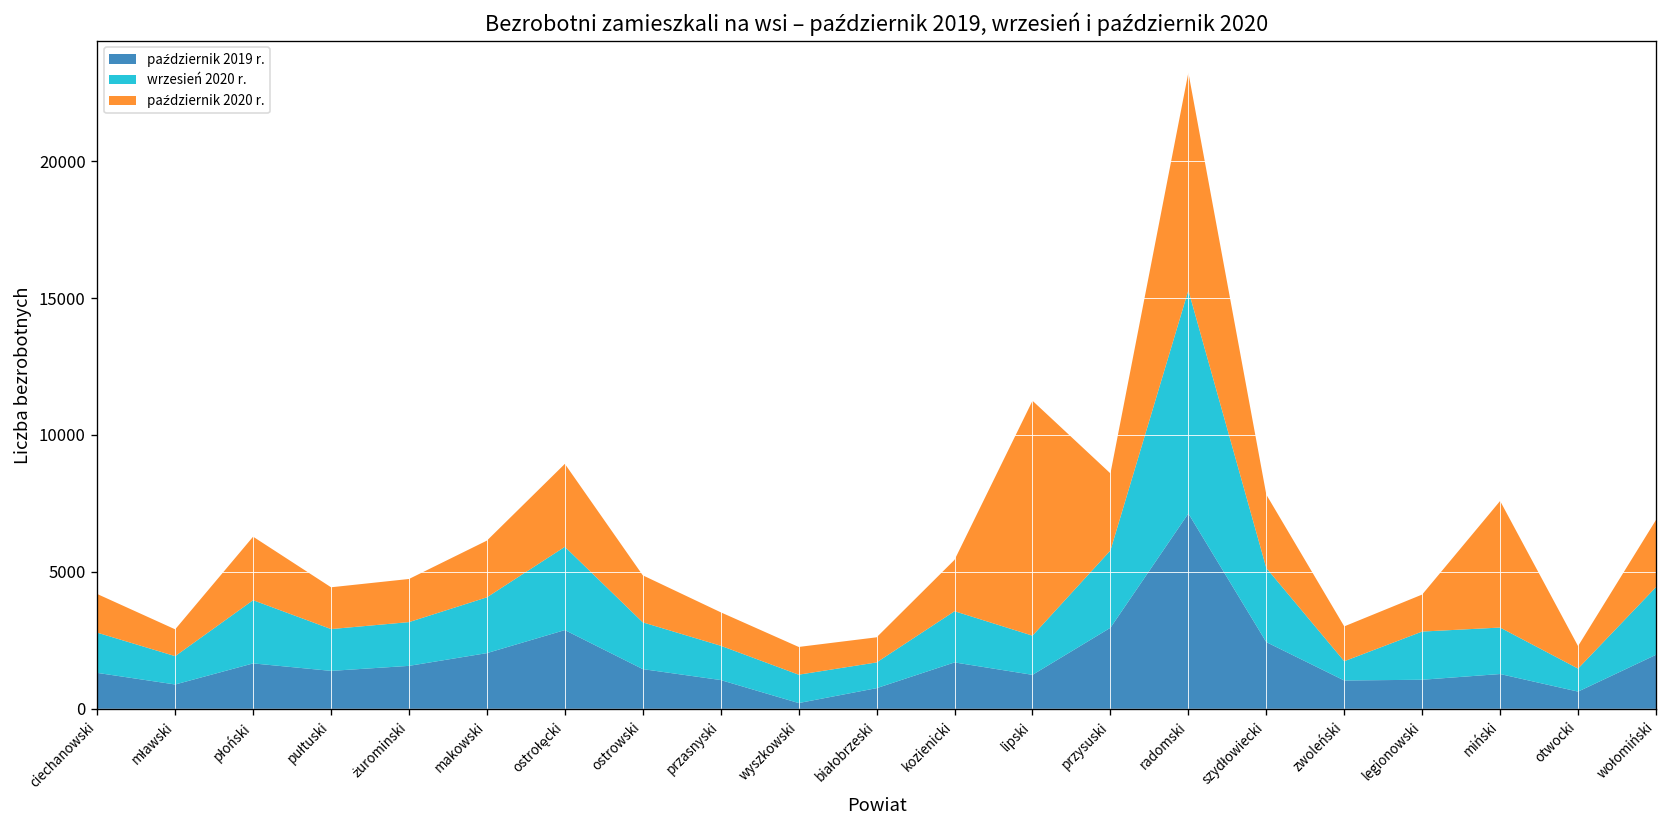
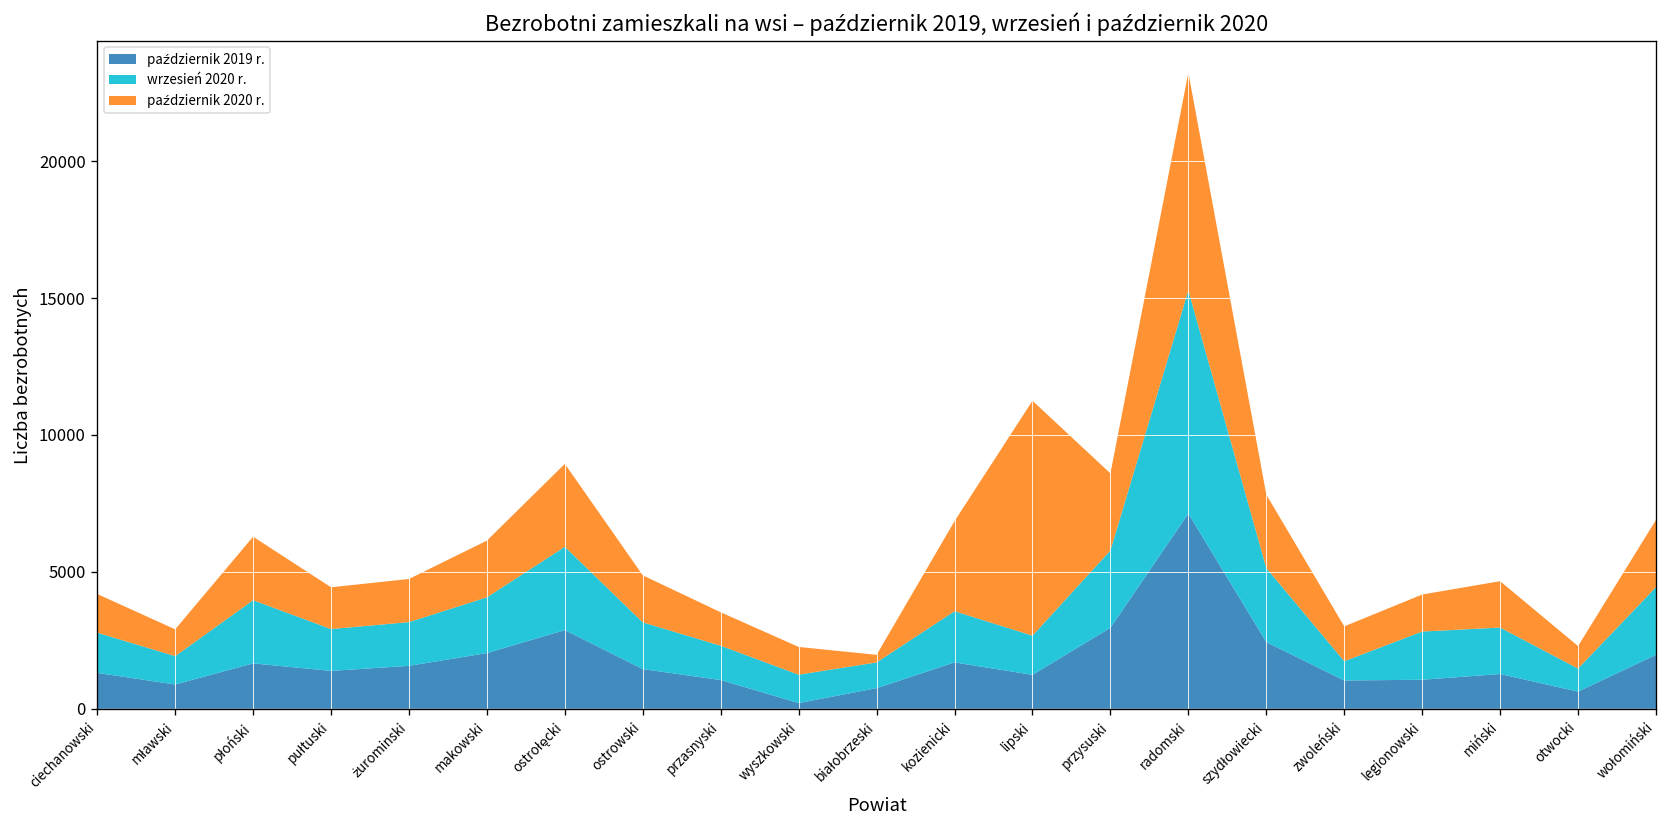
październik 2020 r., białobrzeski: 900 -> 300
październik 2020 r., kozienicki: 1900 -> 3300
październik 2020 r., miński: 4600 -> 1700
